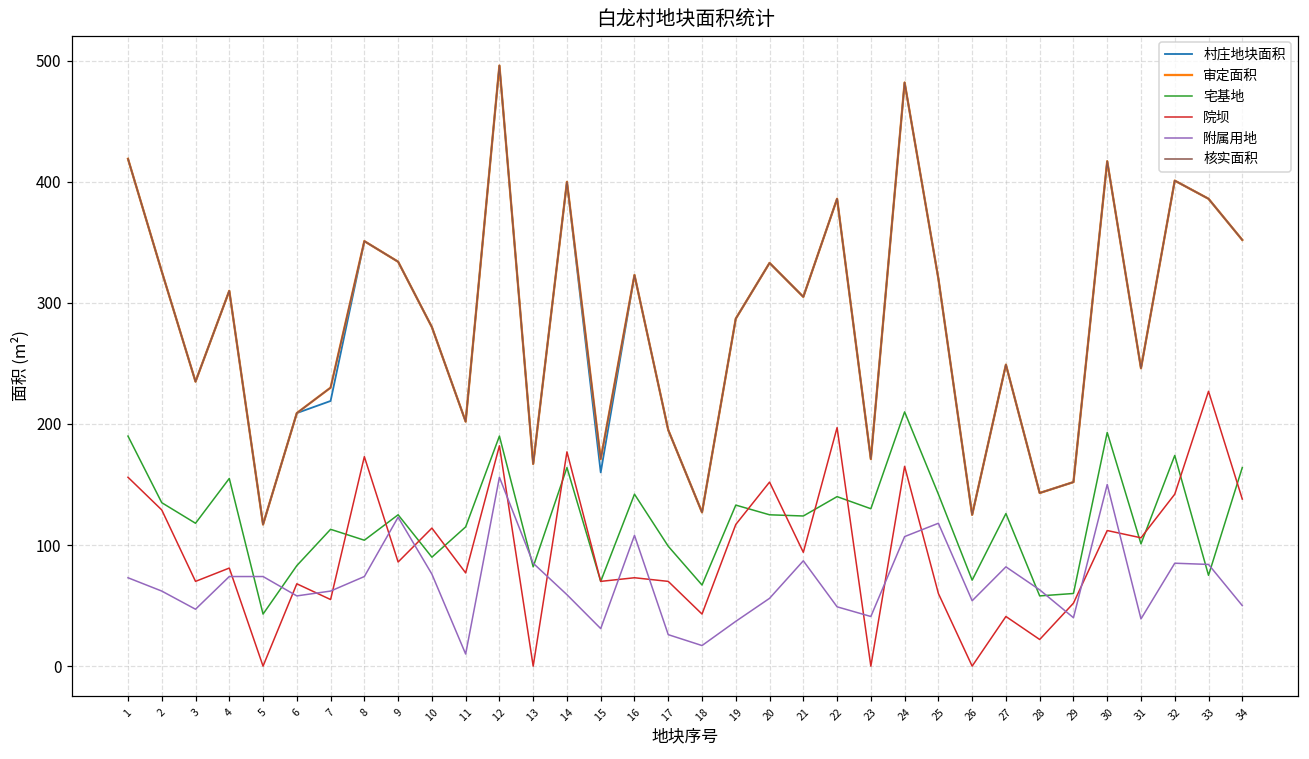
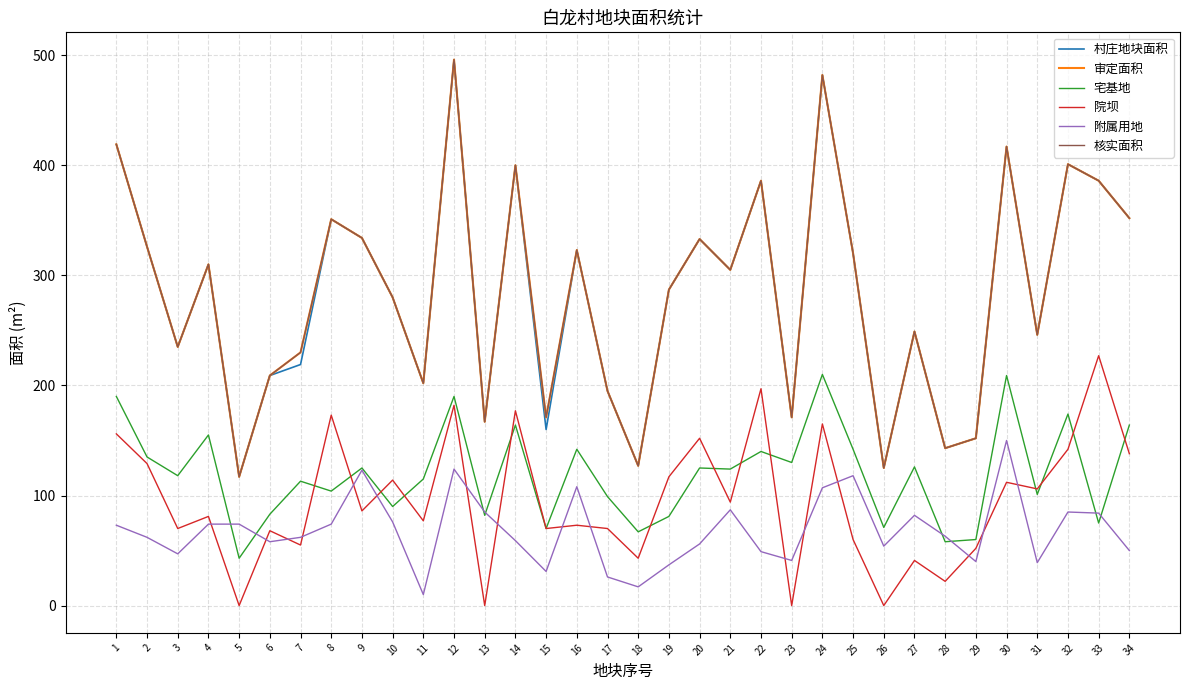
附属用地, 12: 156 -> 124
宅基地, 19: 133 -> 81
宅基地, 30: 193 -> 209
